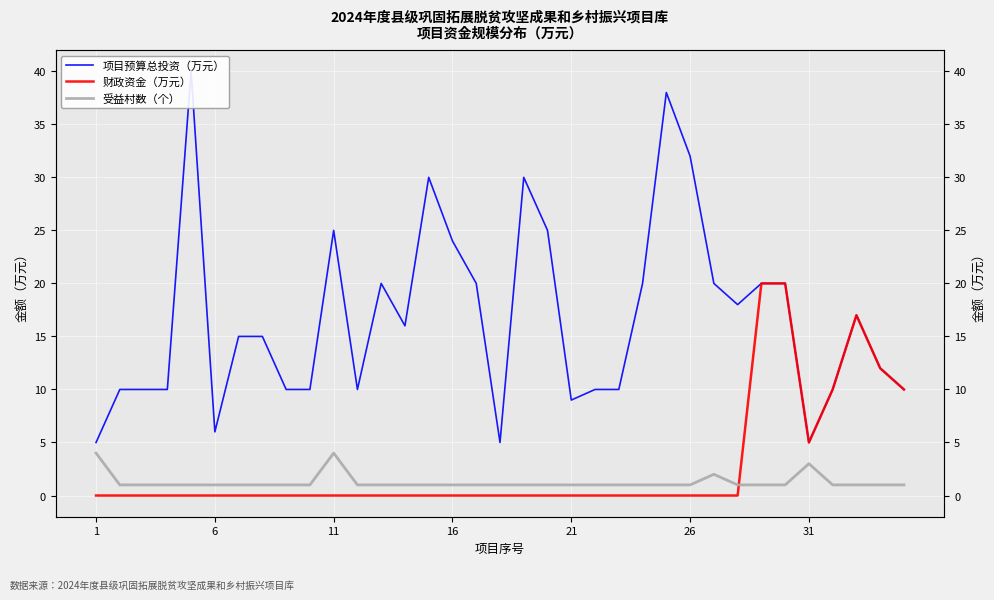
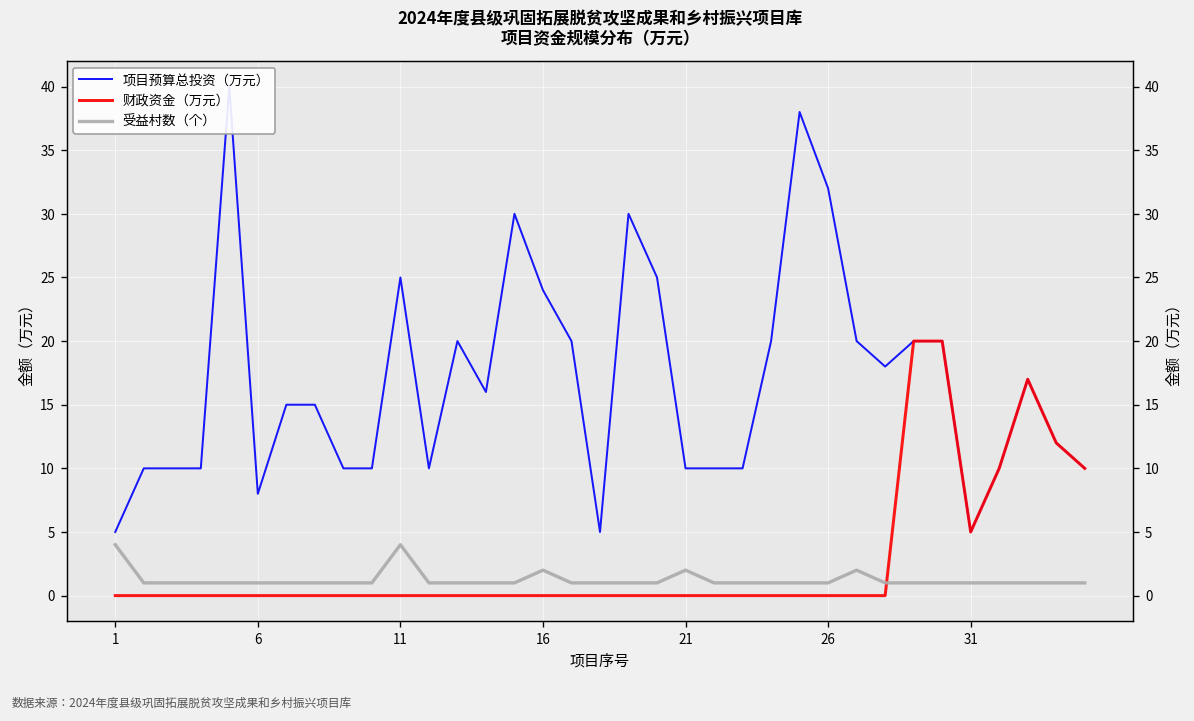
项目预算总投资（万元）, 6: 6 -> 8
受益村数（个）, 16: 1 -> 2
项目预算总投资（万元）, 21: 9 -> 10
受益村数（个）, 21: 1 -> 2
受益村数（个）, 31: 3 -> 1
